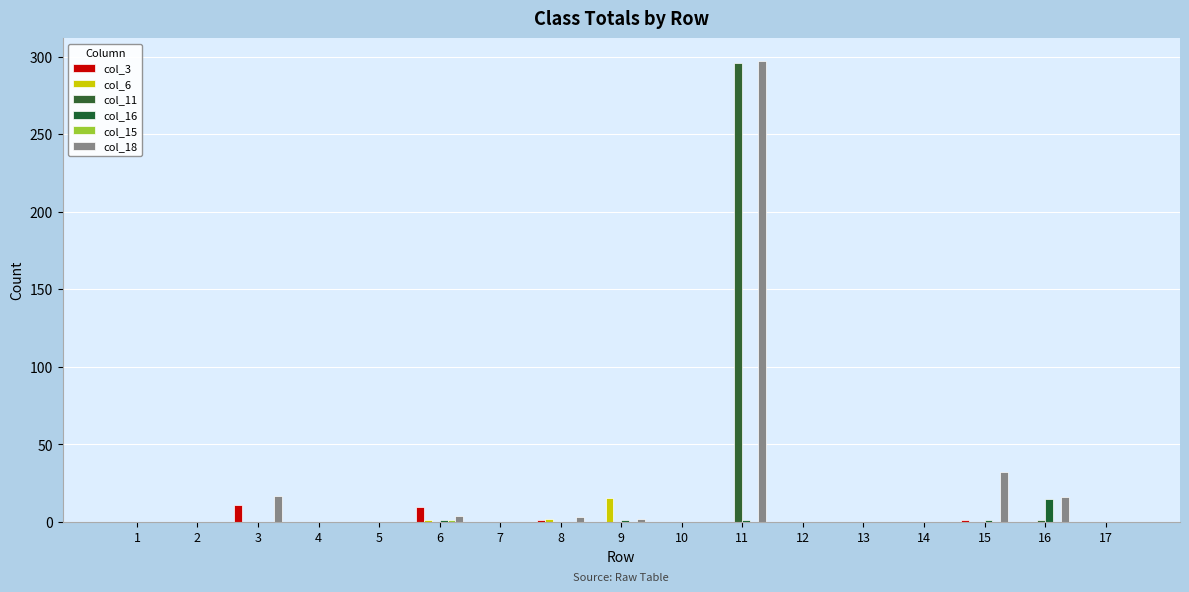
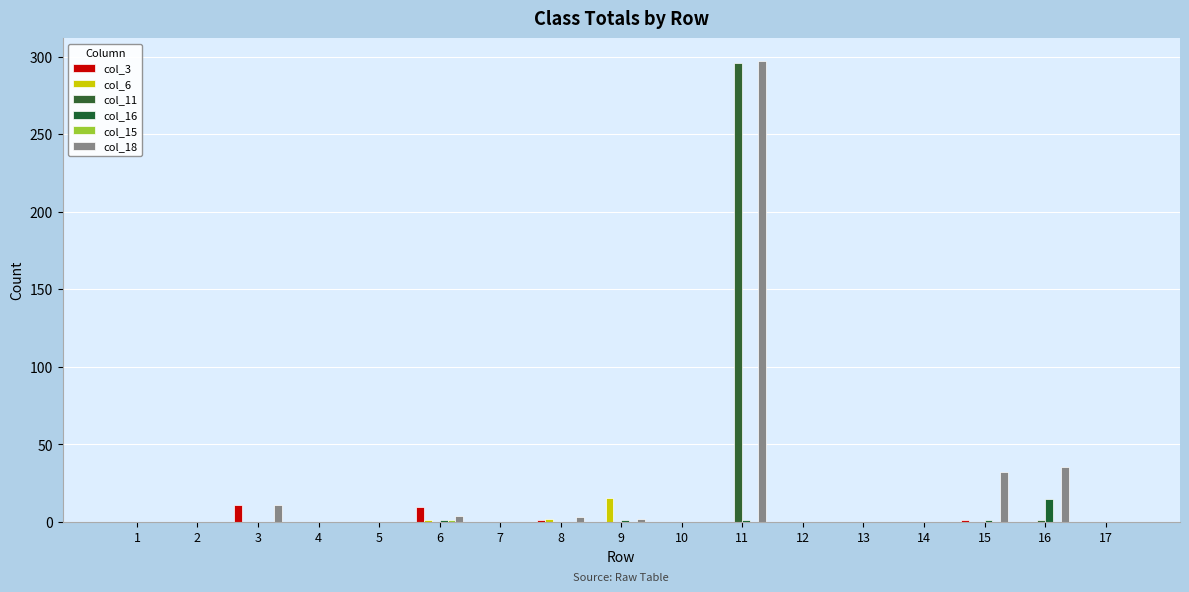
col_18, 3: 17 -> 11
col_18, 16: 16 -> 35
